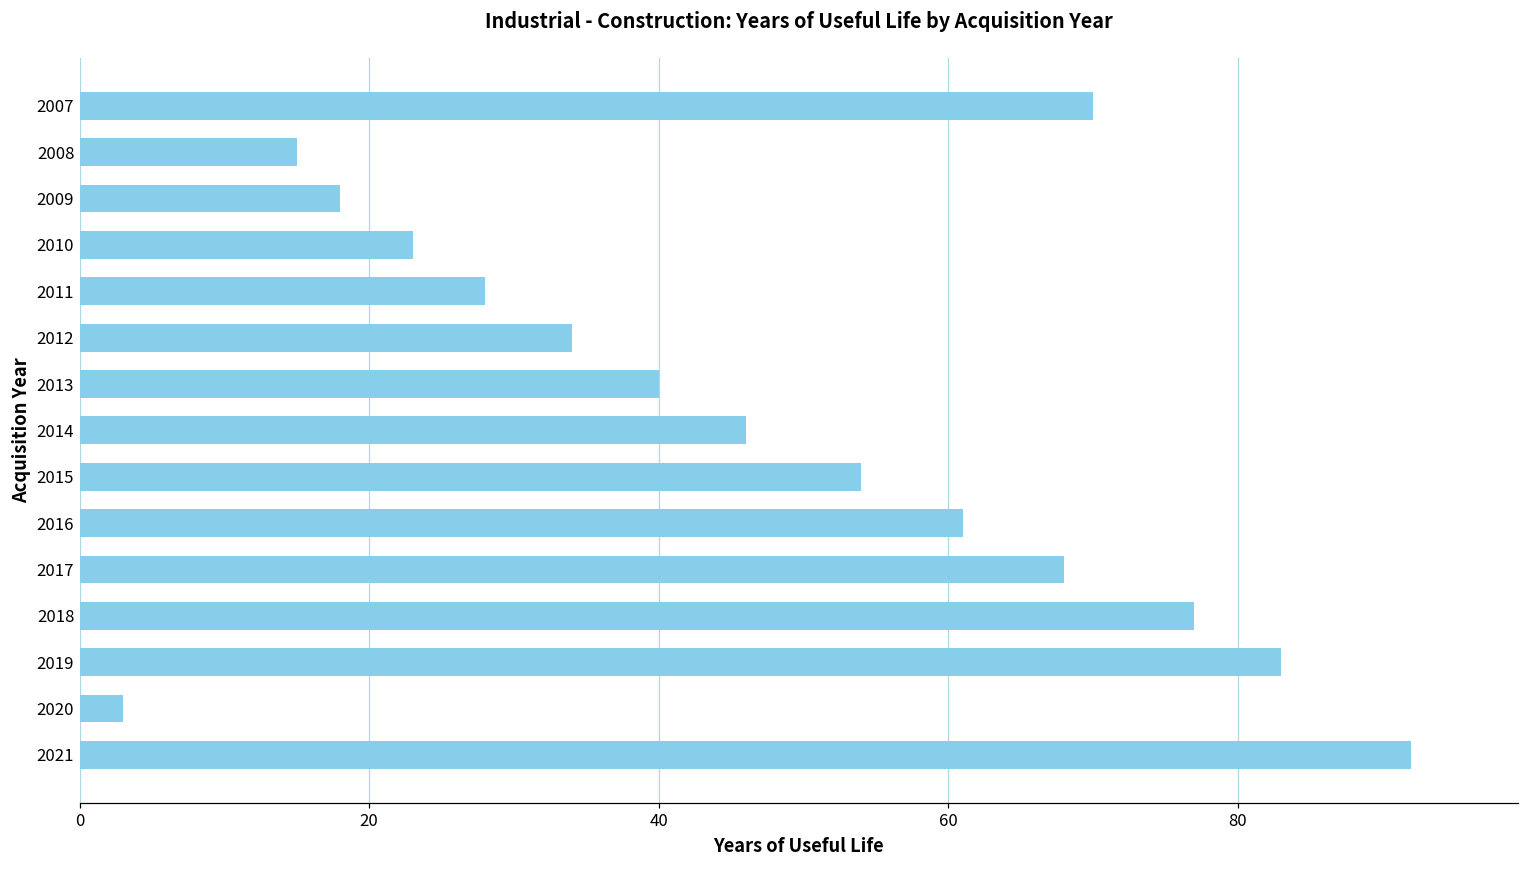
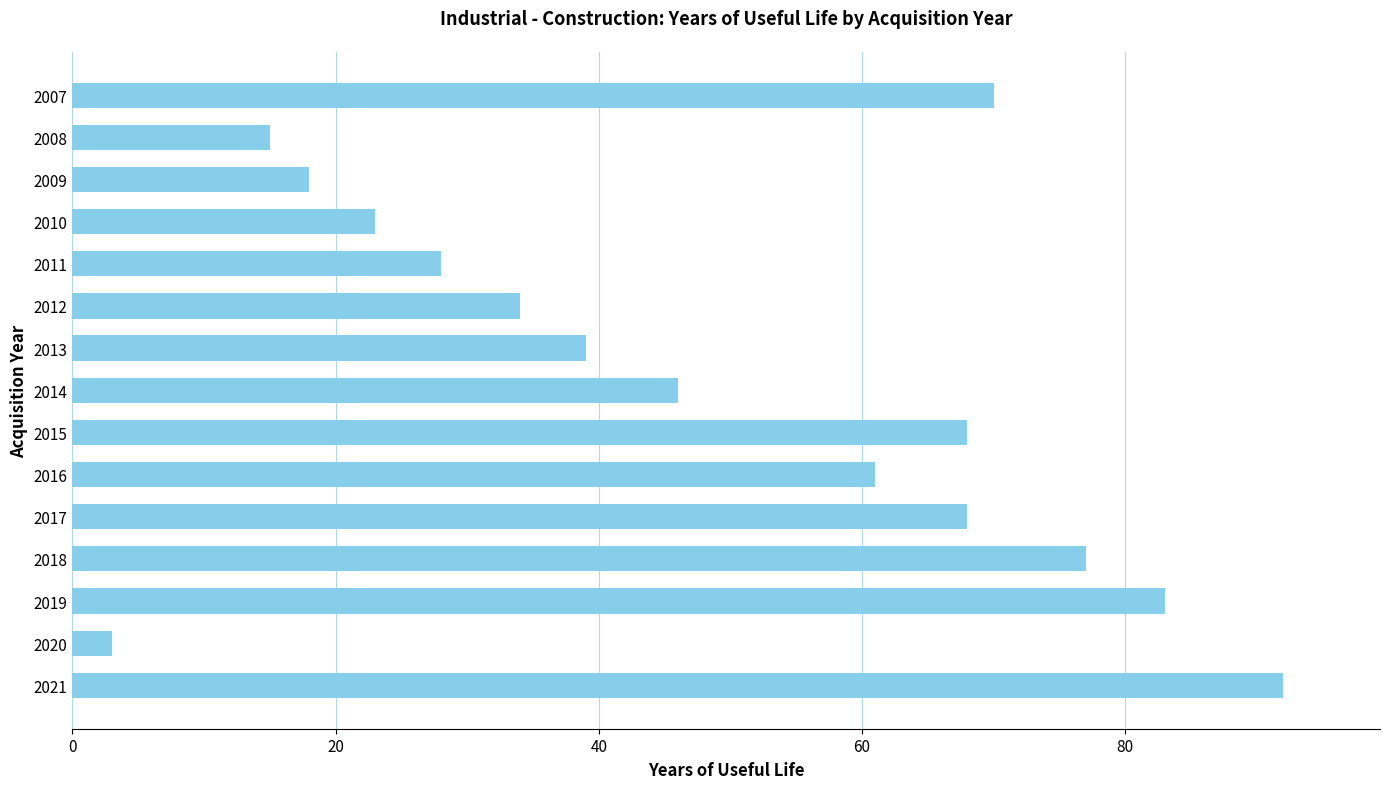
2013: 40 -> 39
2015: 54 -> 68
